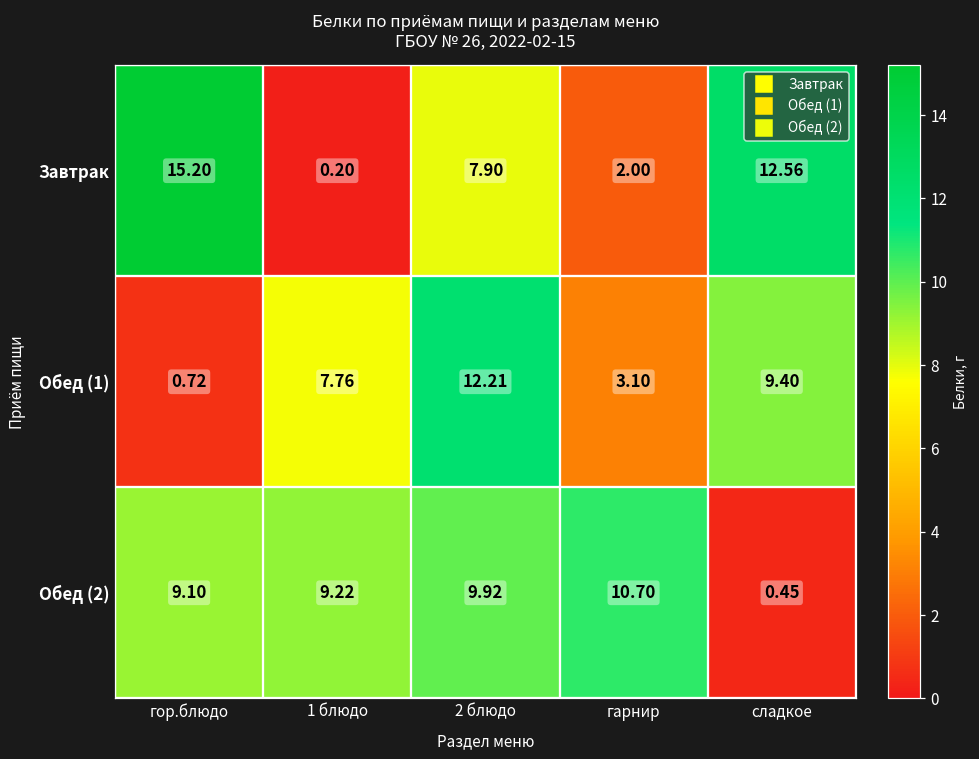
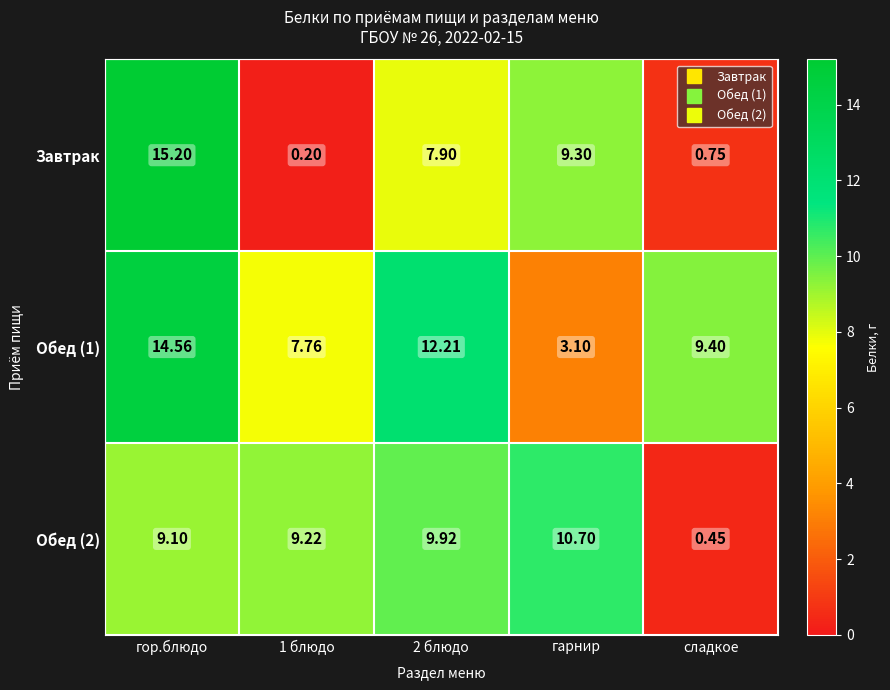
Завтрак, гарнир: 2.00 -> 9.30
Завтрак, сладкое: 12.56 -> 0.75
Обед (1), гор.блюдо: 0.72 -> 14.56
